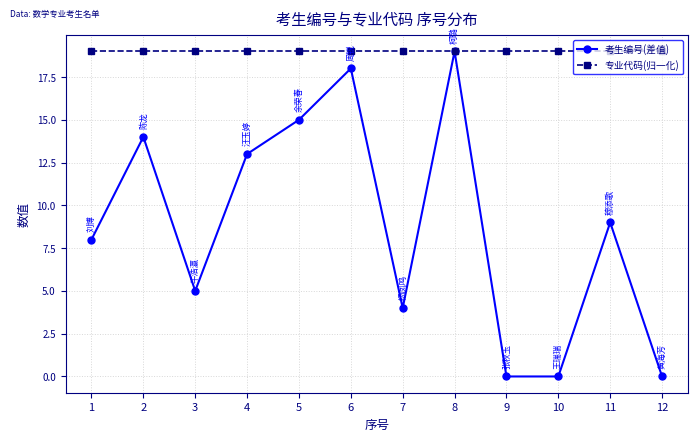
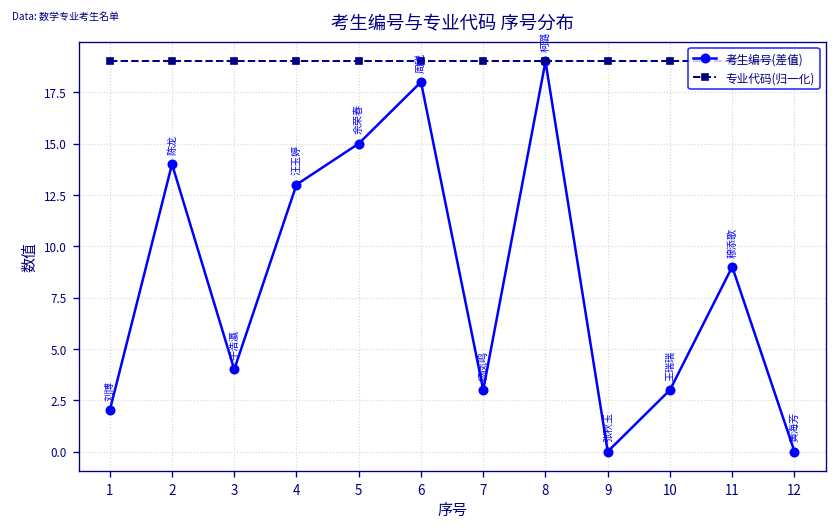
考生编号(差值), 1: 8.0 -> 2.0
考生编号(差值), 3: 5.0 -> 4.0
考生编号(差值), 7: 4.0 -> 3.0
考生编号(差值), 10: 0.0 -> 3.0
